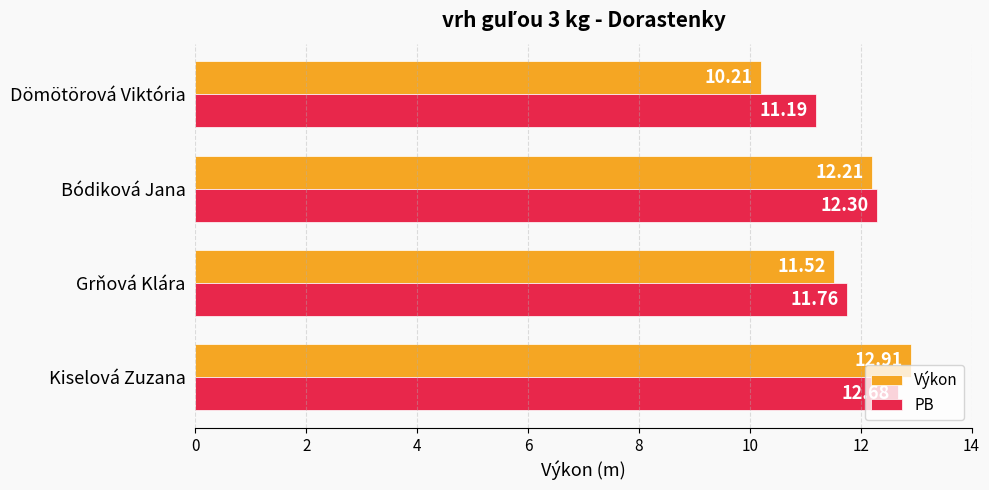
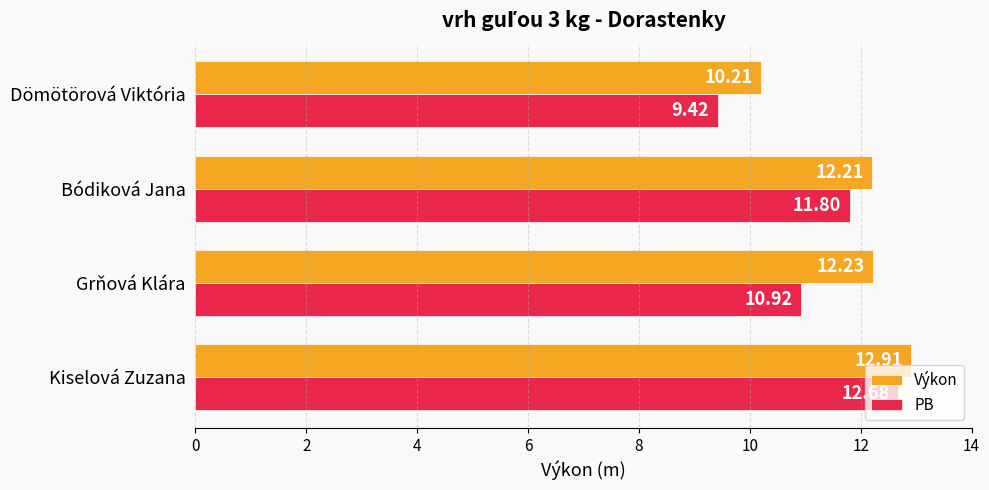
PB, Dömötörová Viktória: 11.19 -> 9.42
PB, Bódiková Jana: 12.30 -> 11.80
Výkon, Grňová Klára: 11.52 -> 12.23
PB, Grňová Klára: 11.76 -> 10.92
